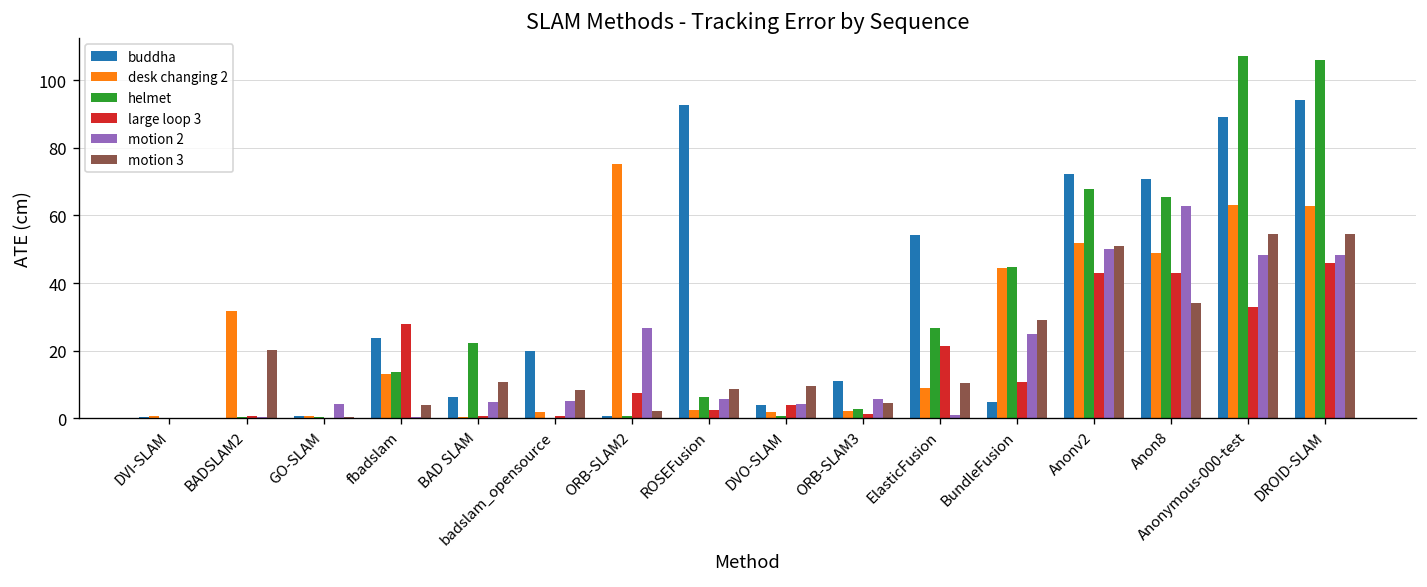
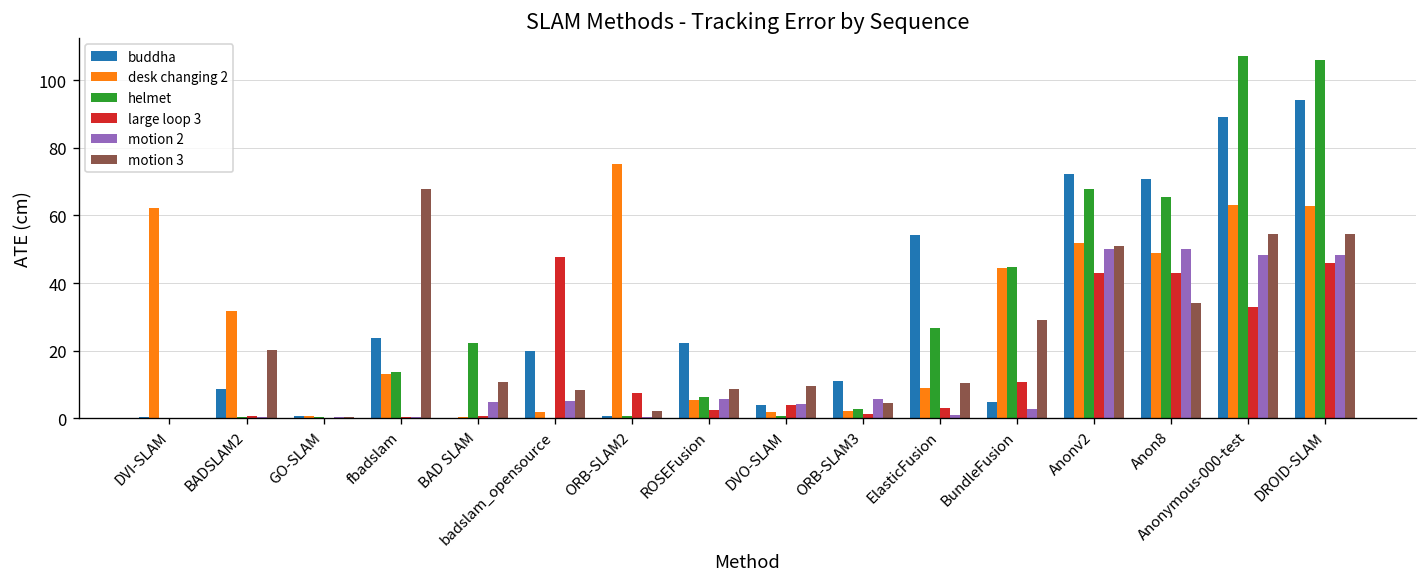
desk changing 2, DVI-SLAM: 1 -> 62
buddha, BADSLAM2: 0 -> 9
motion 2, GO-SLAM: 4 -> 0
large loop 3, fbadslam: 28 -> 1
motion 3, fbadslam: 4 -> 68
buddha, BAD SLAM: 6 -> 0
large loop 3, badslam_opensource: 1 -> 48
motion 2, ORB-SLAM2: 27 -> 0
buddha, ROSEFusion: 93 -> 22
desk changing 2, ROSEFusion: 3 -> 5
large loop 3, ElasticFusion: 21 -> 3
motion 2, BundleFusion: 25 -> 3
motion 2, Anon8: 63 -> 50
